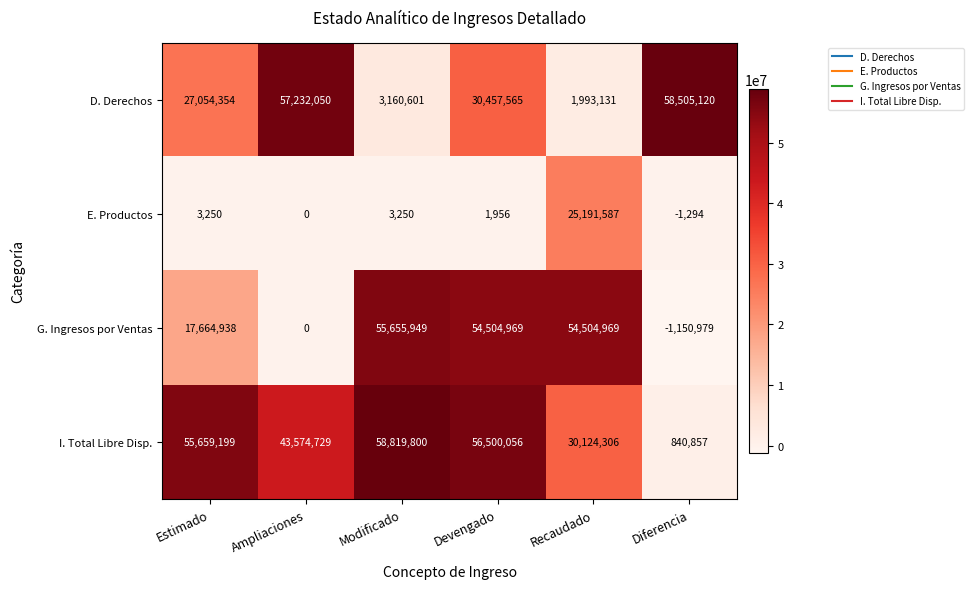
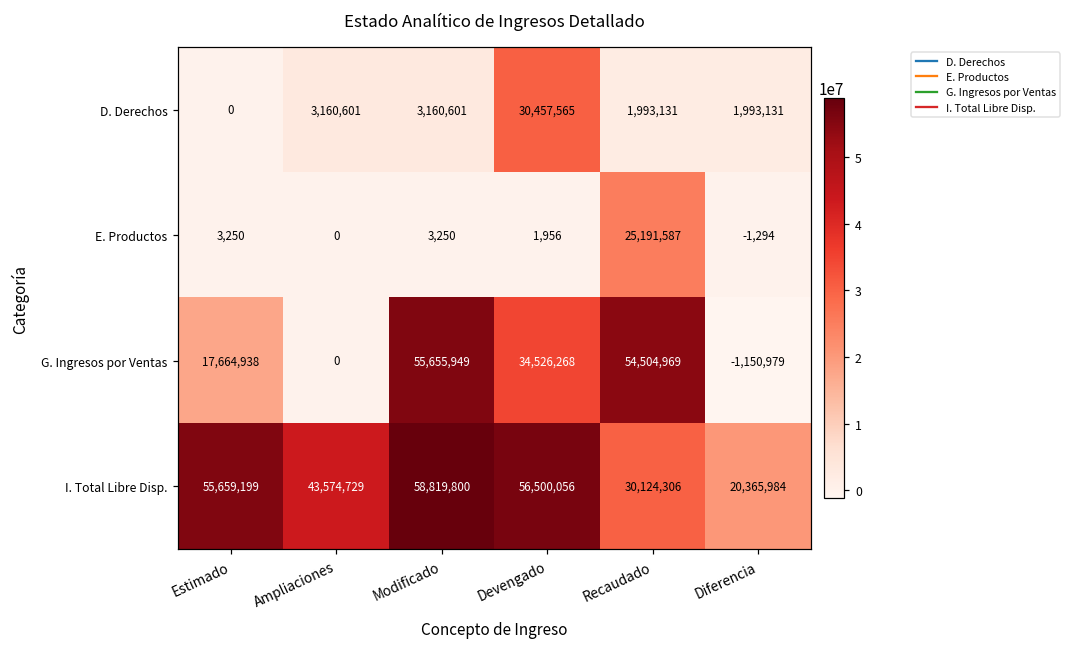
D. Derechos, Estimado: 27,054,354 -> 0
D. Derechos, Ampliaciones: 57,232,050 -> 3,160,601
D. Derechos, Diferencia: 58,505,120 -> 1,993,131
G. Ingresos por Ventas, Devengado: 54,504,969 -> 34,526,268
I. Total Libre Disp., Diferencia: 840,857 -> 20,365,984
